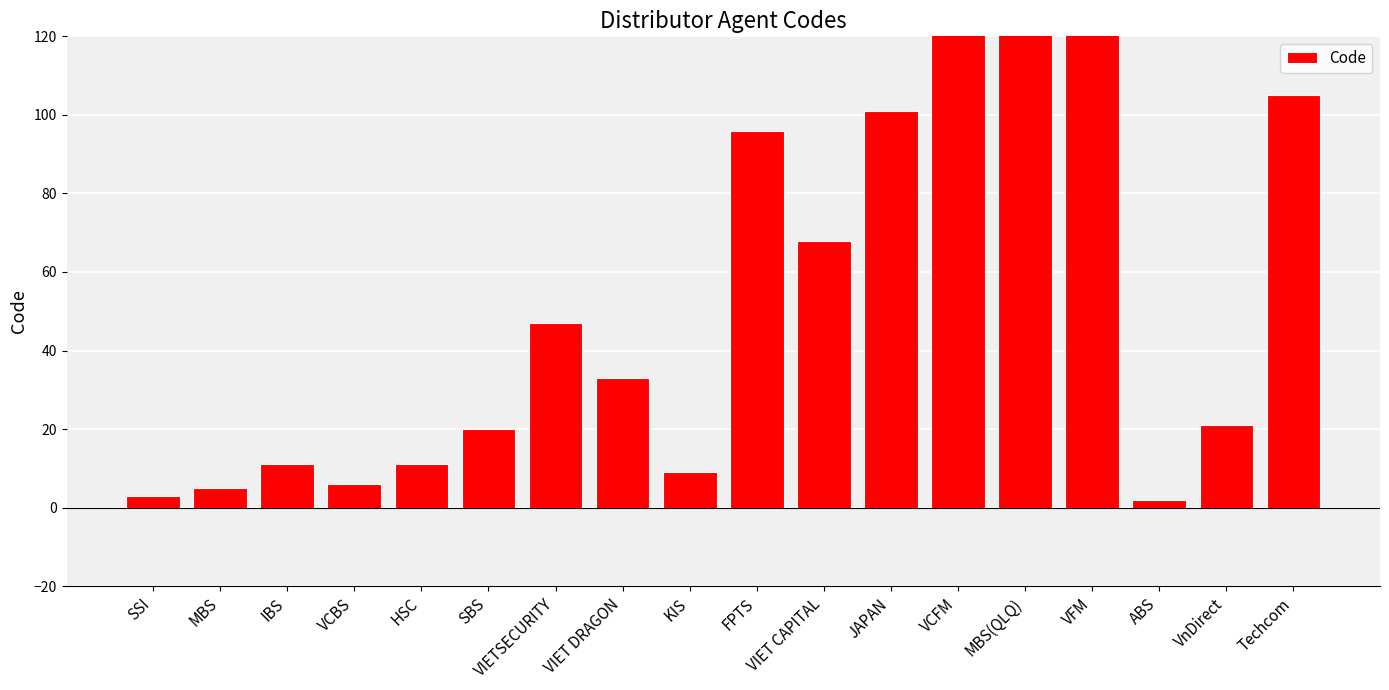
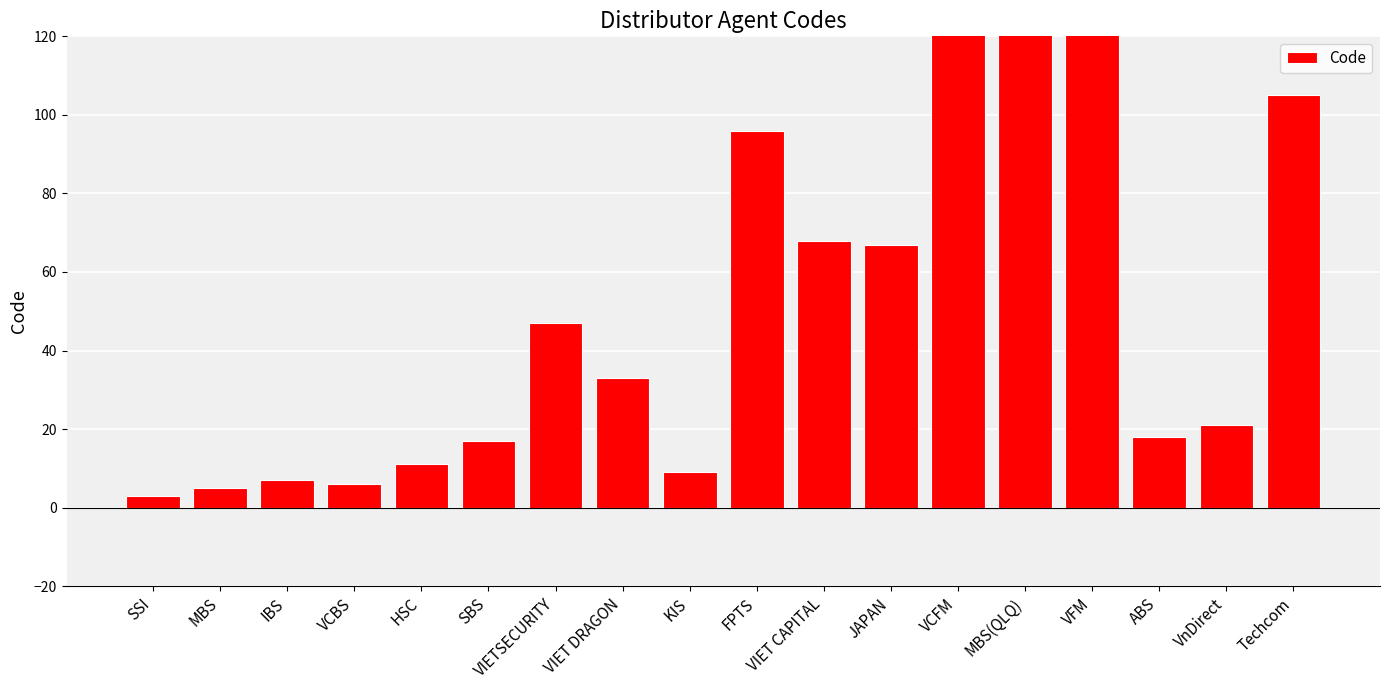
IBS: 11 -> 7
SBS: 20 -> 17
JAPAN: 101 -> 67
ABS: 2 -> 18
